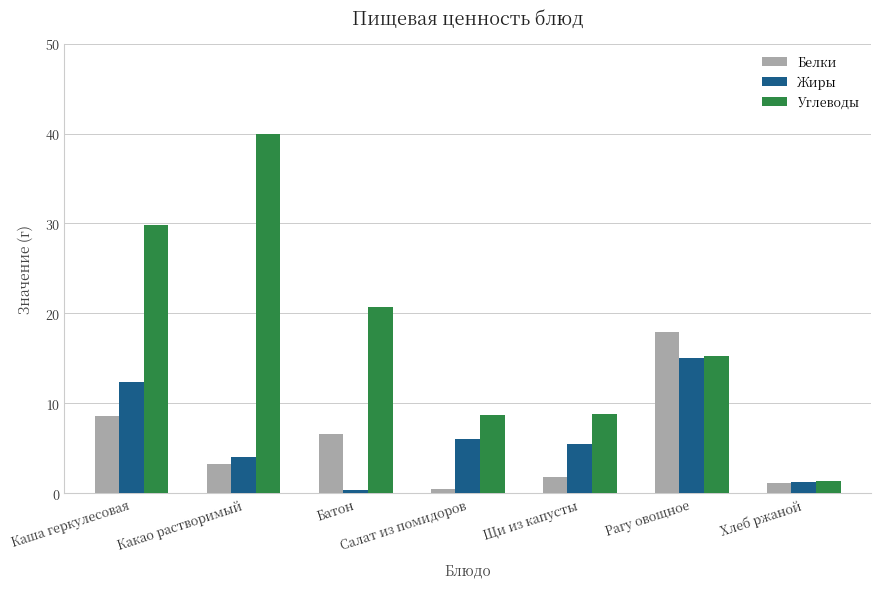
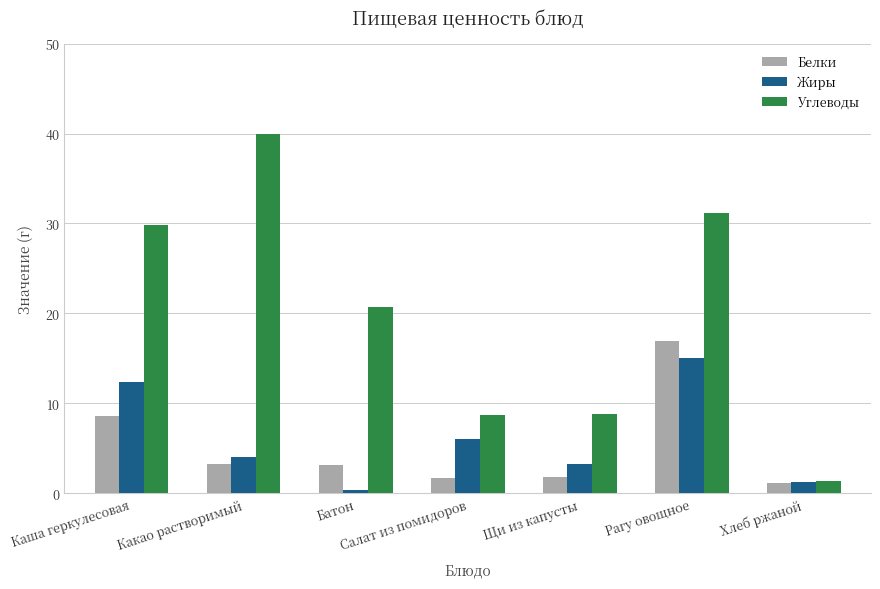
Белки, Батон: 7 -> 3
Белки, Салат из помидоров: 1 -> 2
Жиры, Щи из капусты: 6 -> 3
Белки, Рагу овощное: 18 -> 17
Углеводы, Рагу овощное: 15 -> 31
